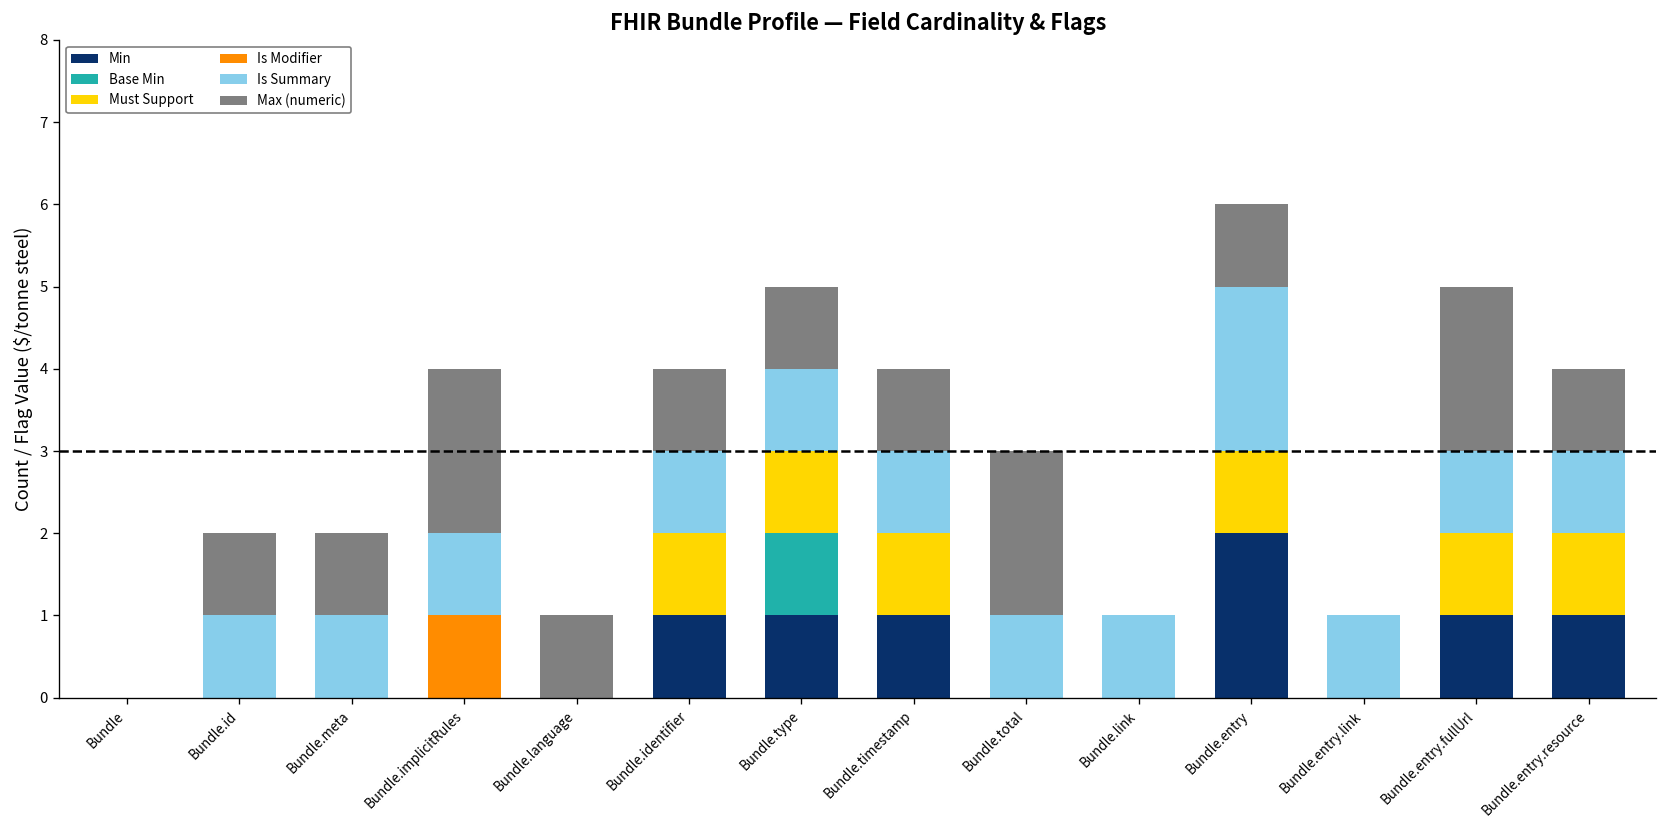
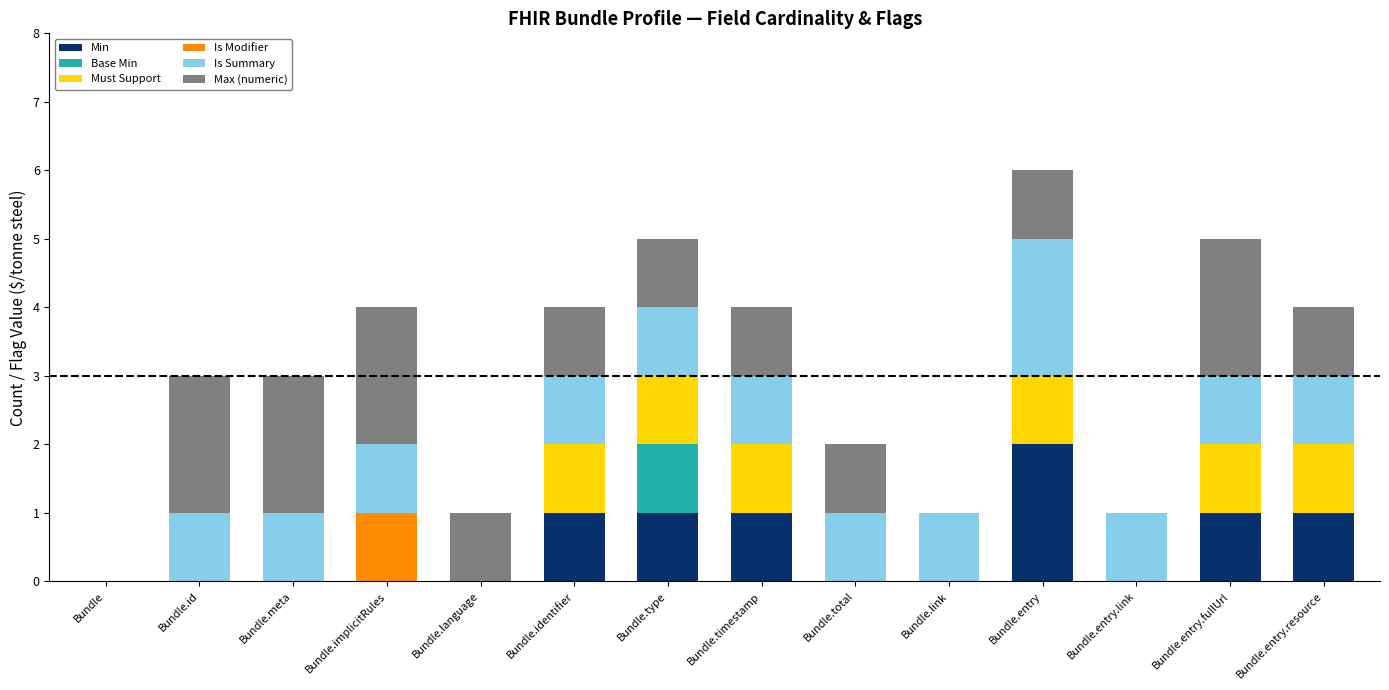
Max (numeric), Bundle.id: 1 -> 2
Max (numeric), Bundle.meta: 1 -> 2
Max (numeric), Bundle.total: 2 -> 1
